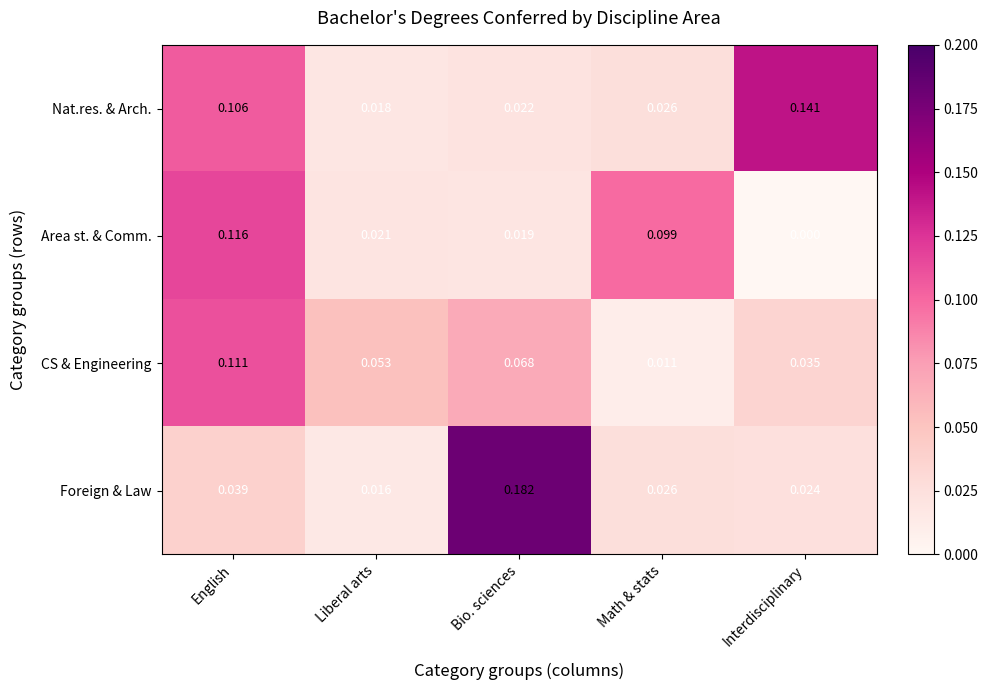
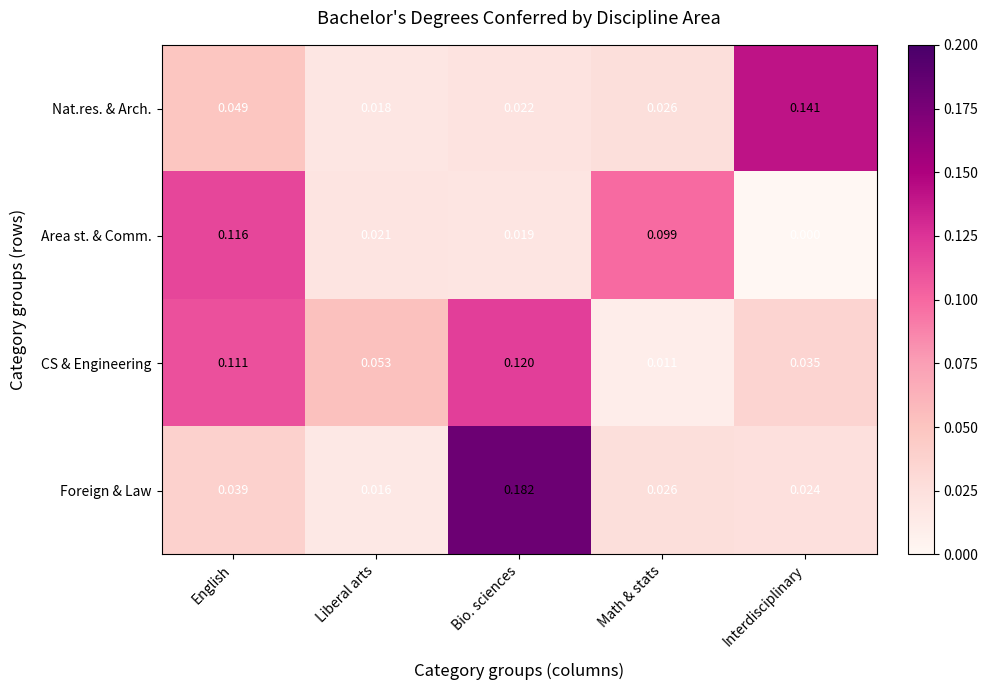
Nat.res. & Arch., English: 0.106 -> 0.049
CS & Engineering, Bio. sciences: 0.068 -> 0.120
